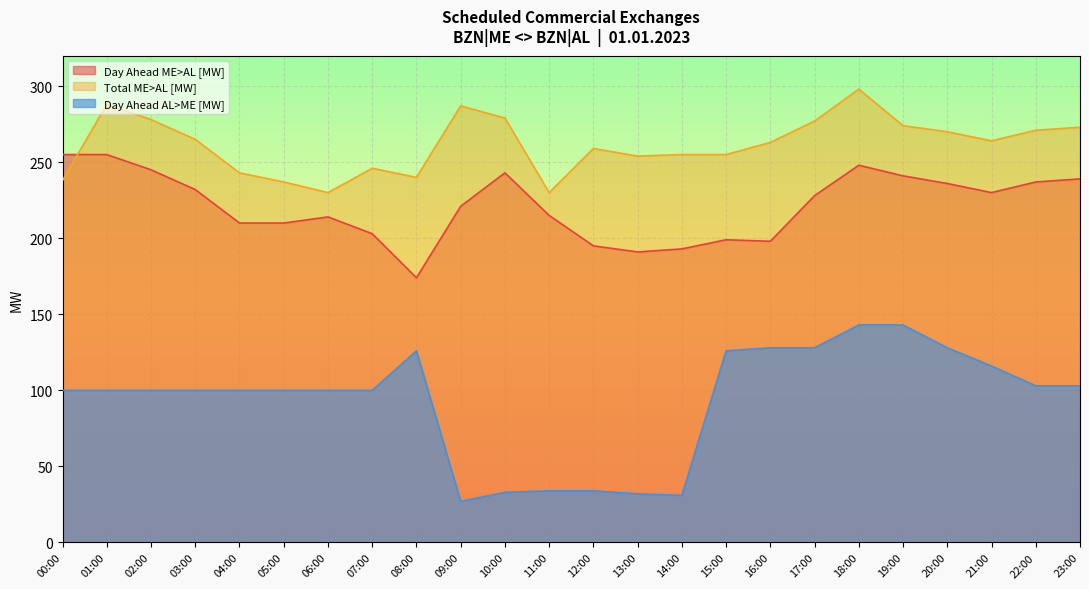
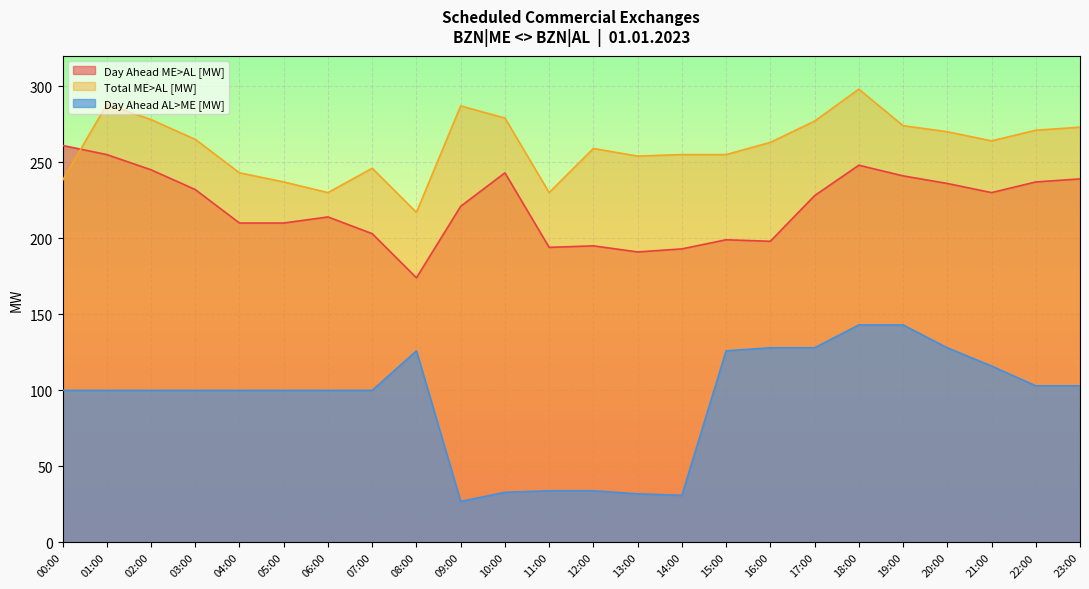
Day Ahead ME>AL [MW], 00:00: 255 -> 261
Total ME>AL [MW], 08:00: 240 -> 217
Day Ahead ME>AL [MW], 11:00: 215 -> 194
